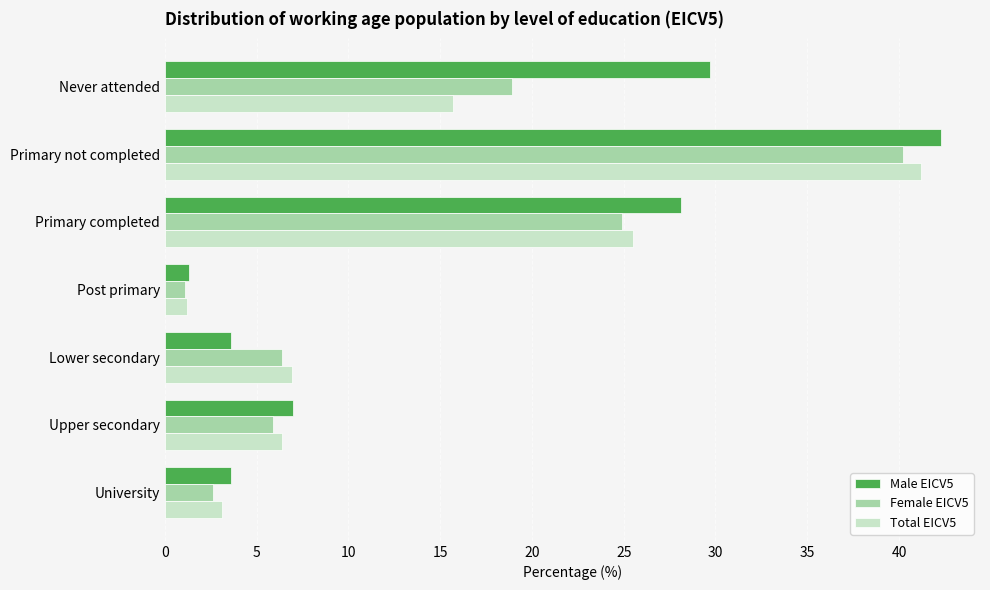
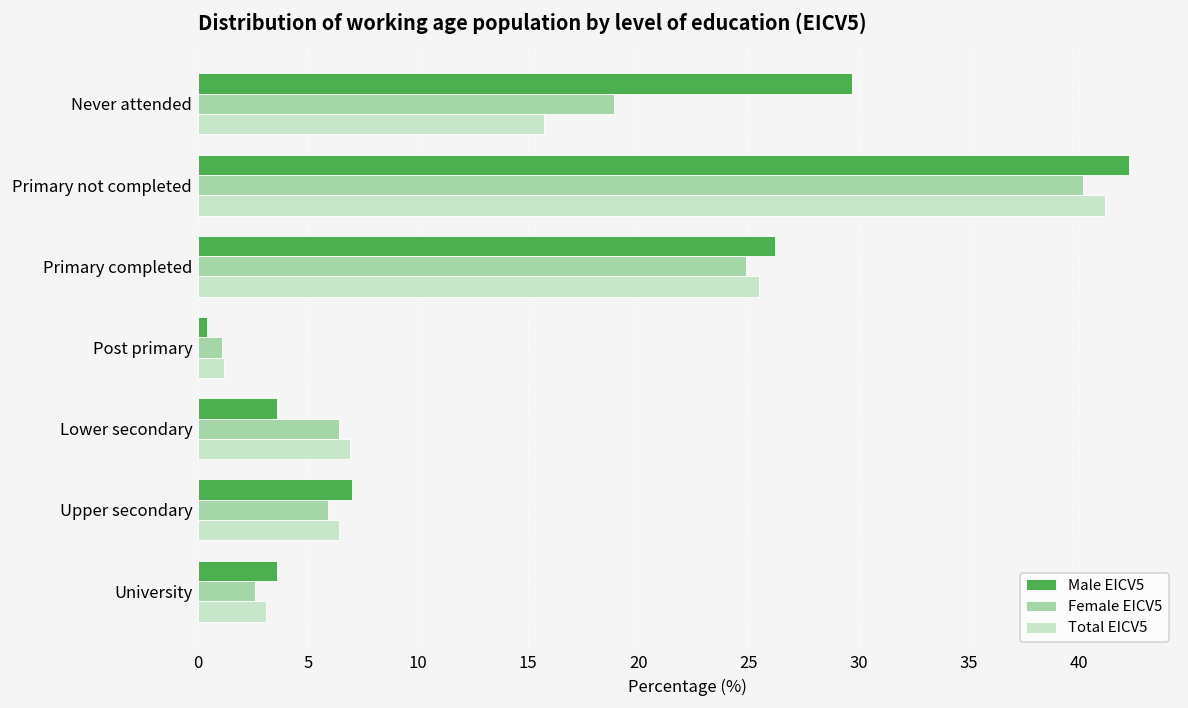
Male EICV5, Primary completed: 28.1 -> 26.2
Male EICV5, Post primary: 1.3 -> 0.4
